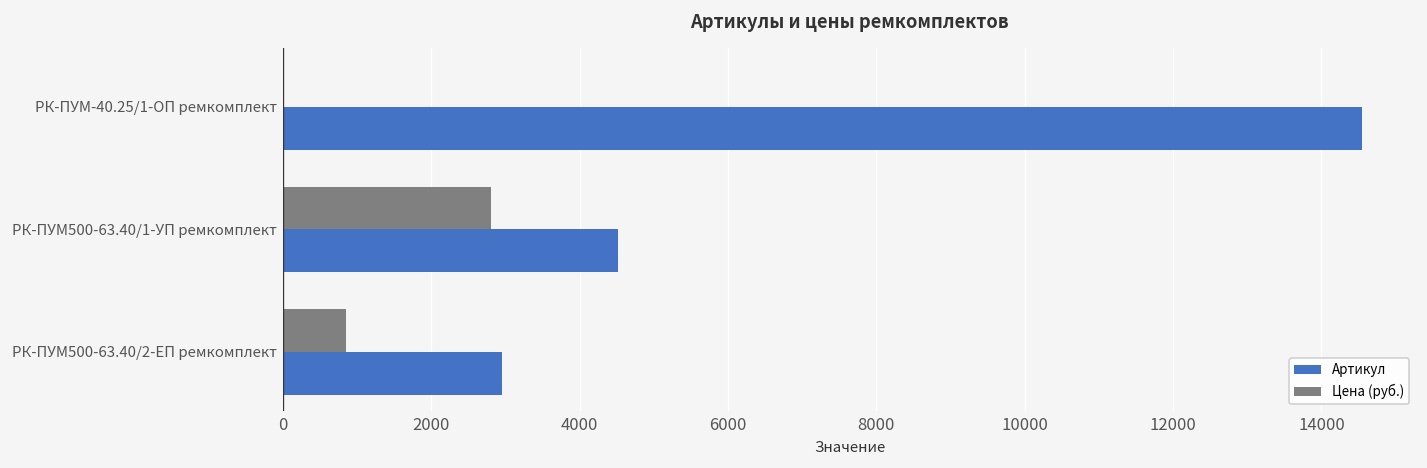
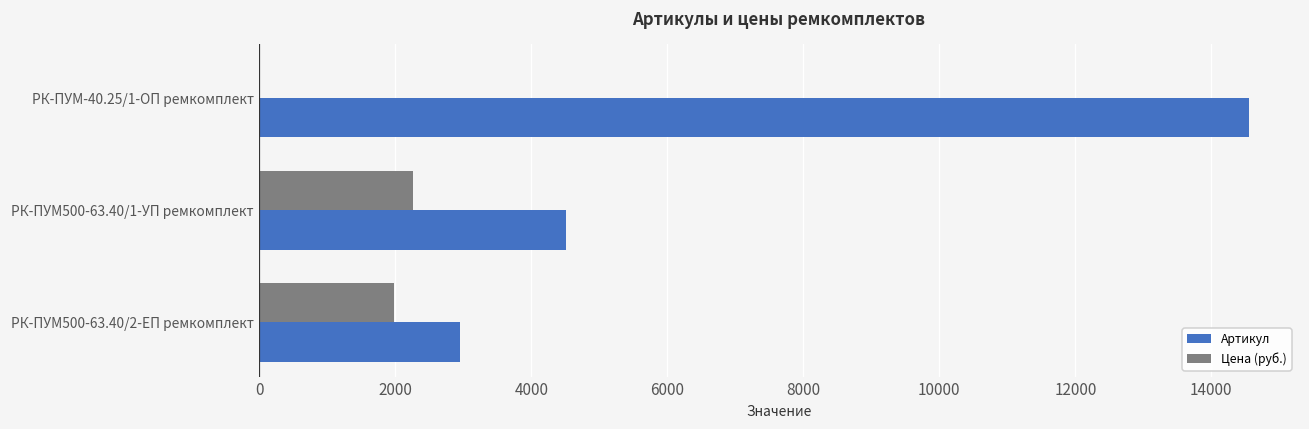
Цена (руб.), РК-ПУМ500-63.40/1-УП ремкомплект: 2800 -> 2300
Цена (руб.), РК-ПУМ500-63.40/2-ЕП ремкомплект: 900 -> 2000
